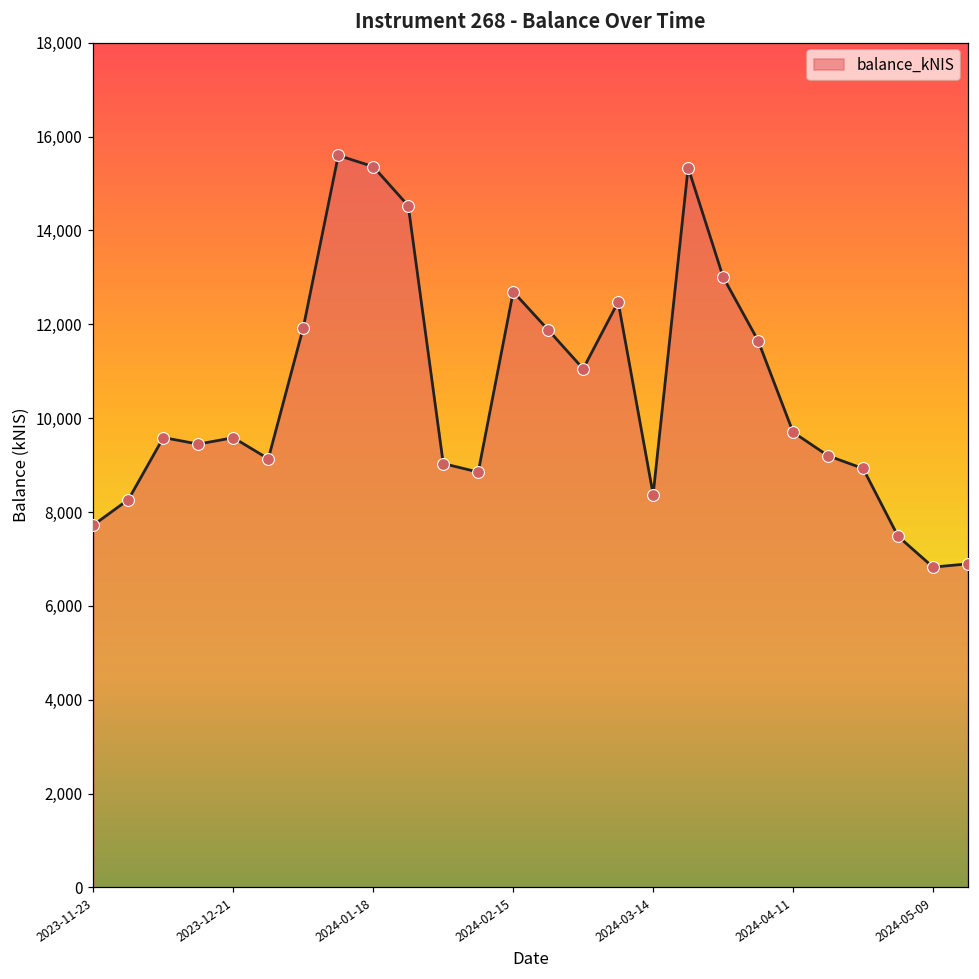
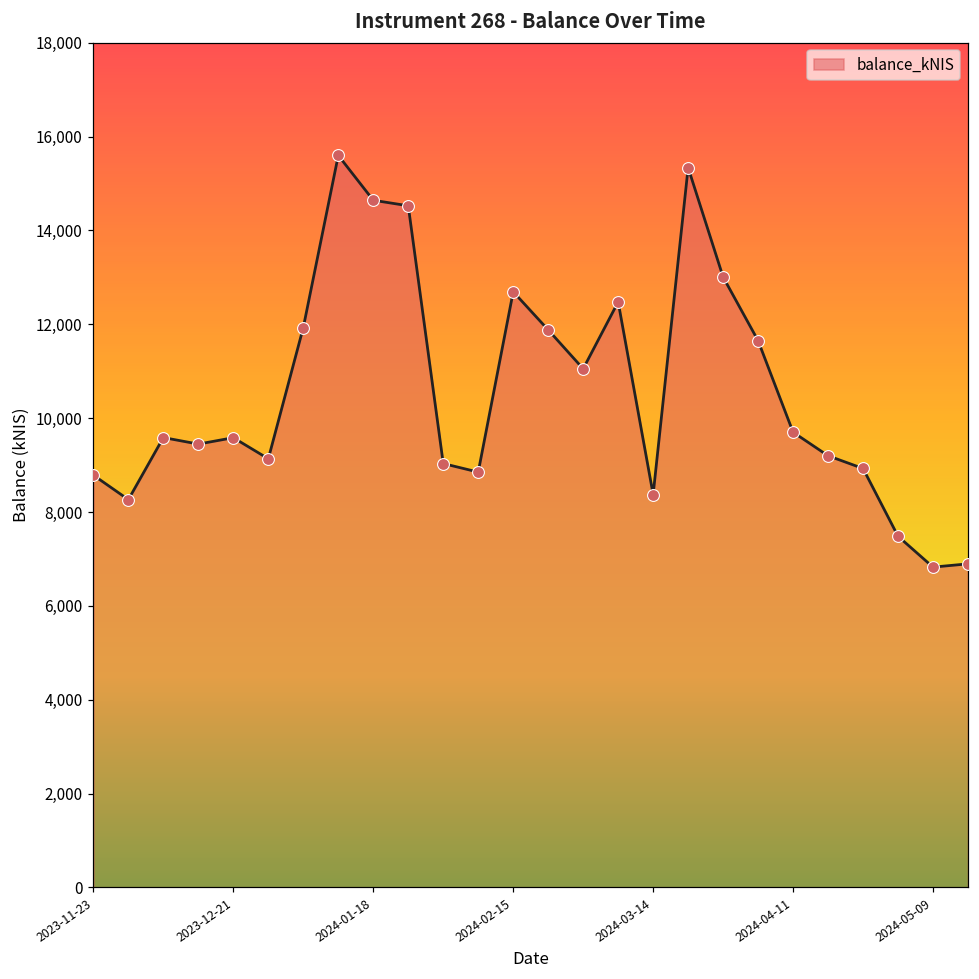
2023-11-23: 7,700 -> 8,800
2024-01-18: 15,400 -> 14,600
